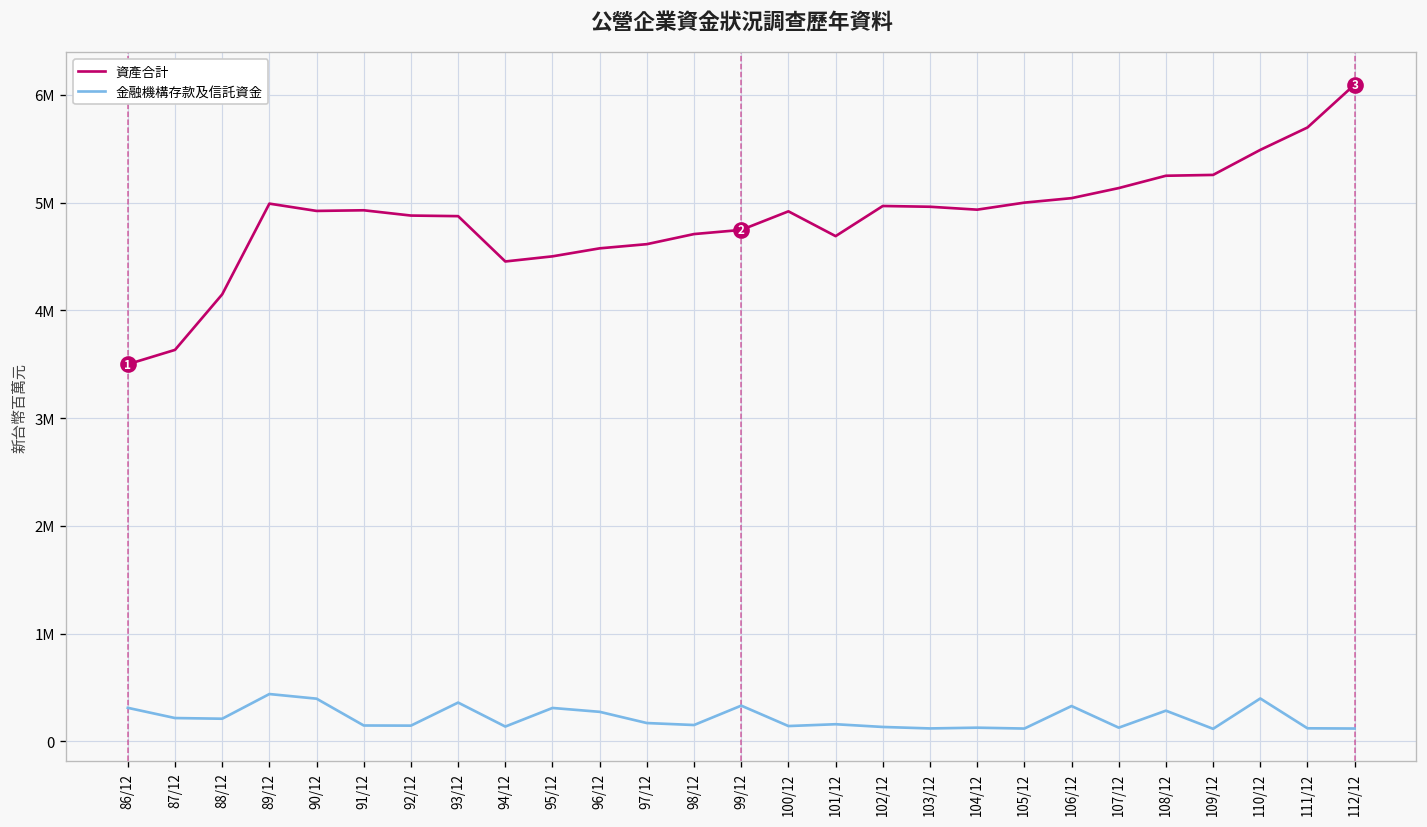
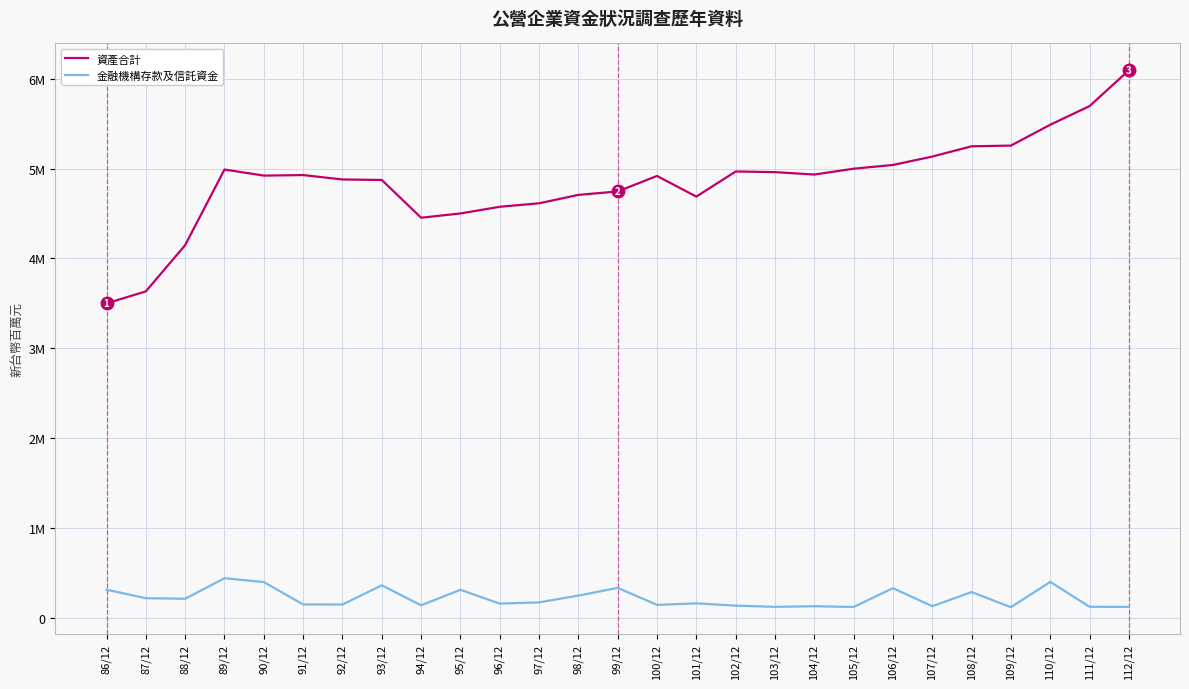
金融機構存款及信託資金, 96/12: 300000 -> 200000
金融機構存款及信託資金, 98/12: 150000 -> 250000
